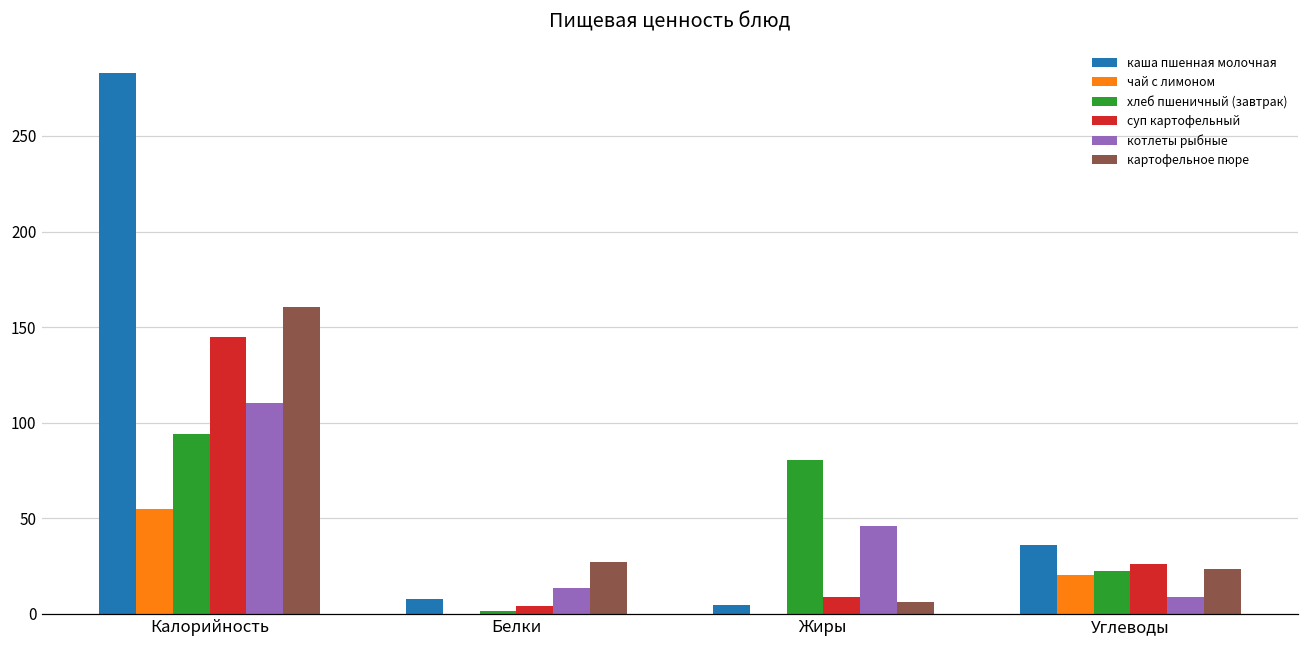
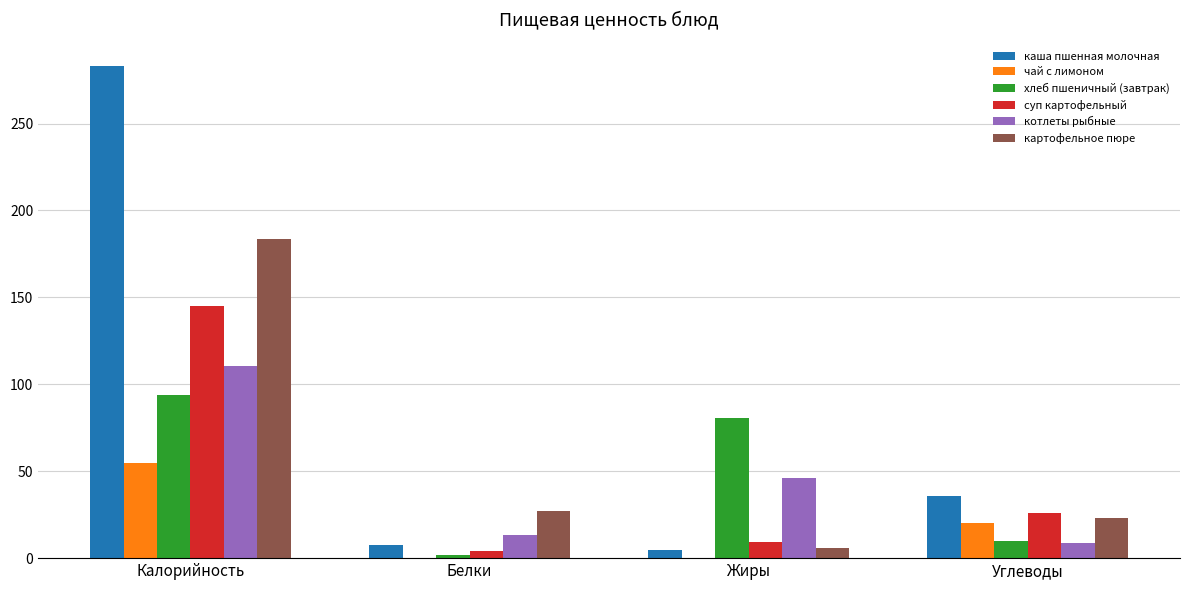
картофельное пюре, Калорийность: 160 -> 183
хлеб пшеничный (завтрак), Углеводы: 22 -> 10
